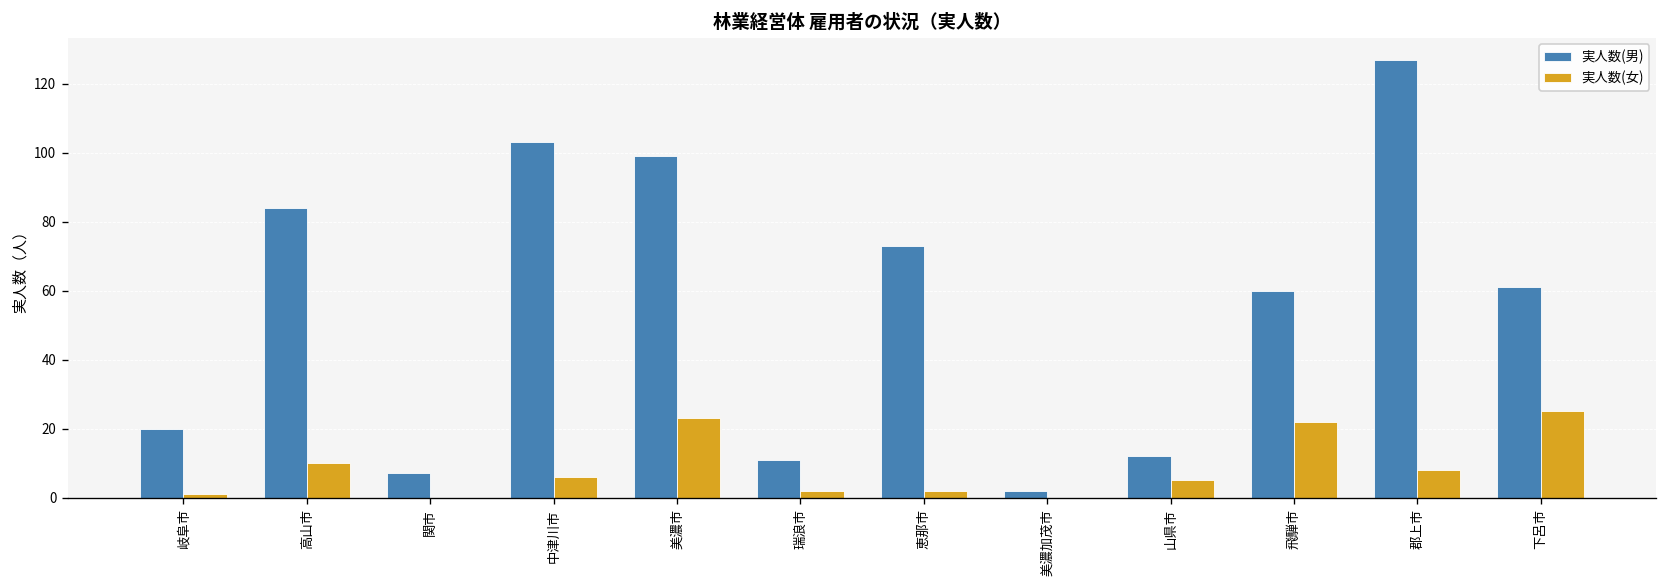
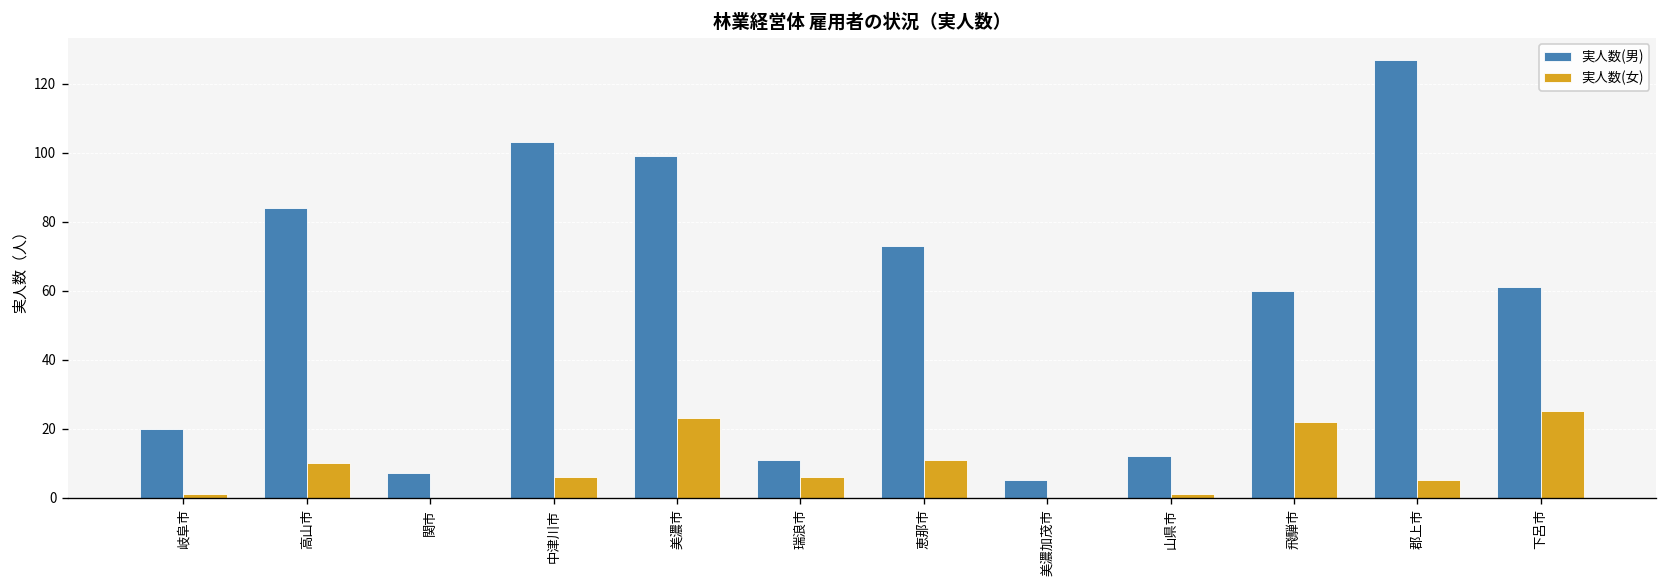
実人数(女), 瑞浪市: 2 -> 6
実人数(女), 恵那市: 2 -> 11
実人数(男), 美濃加茂市: 2 -> 5
実人数(女), 山県市: 5 -> 1
実人数(女), 郡上市: 8 -> 5
